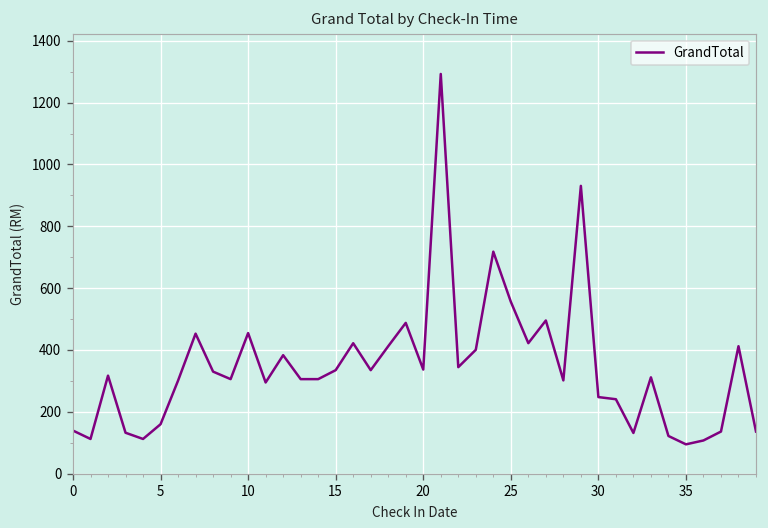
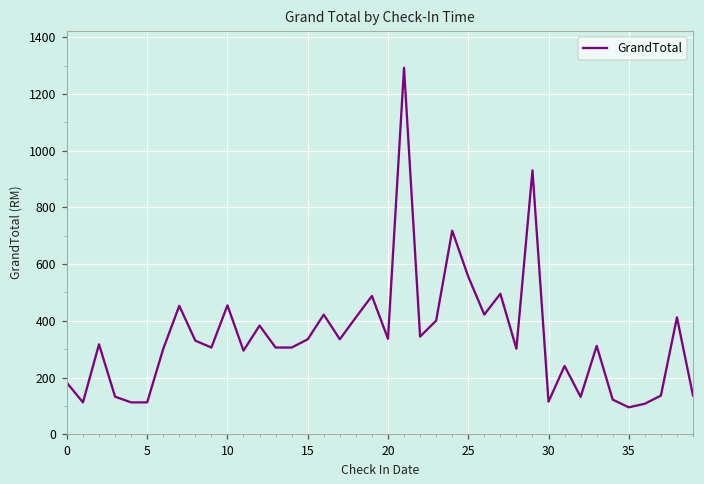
0: 140 -> 180
5: 160 -> 110
30: 250 -> 110
